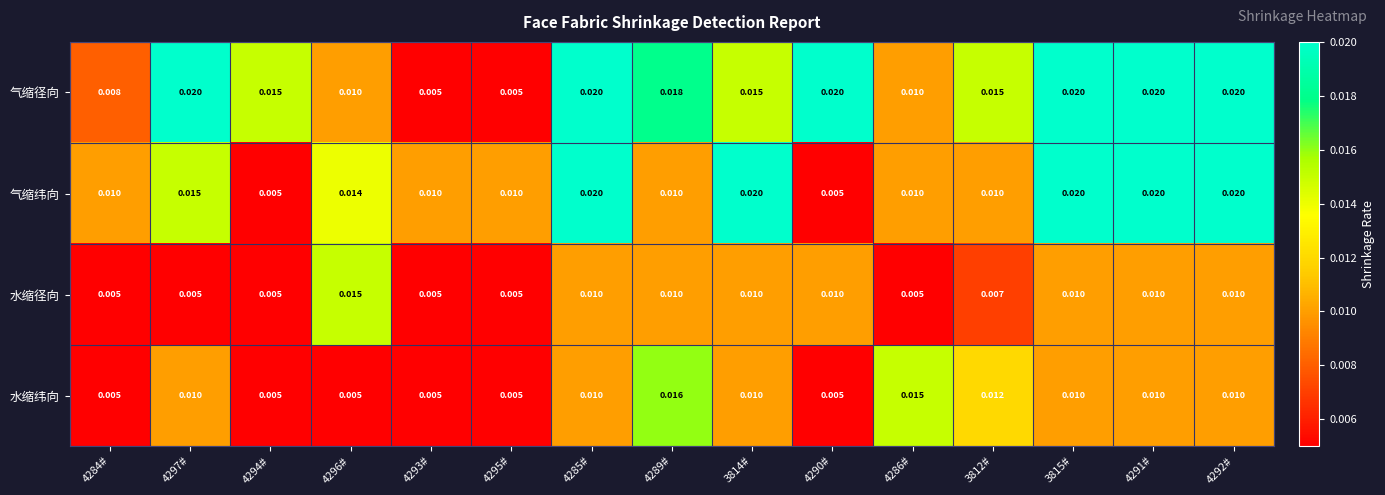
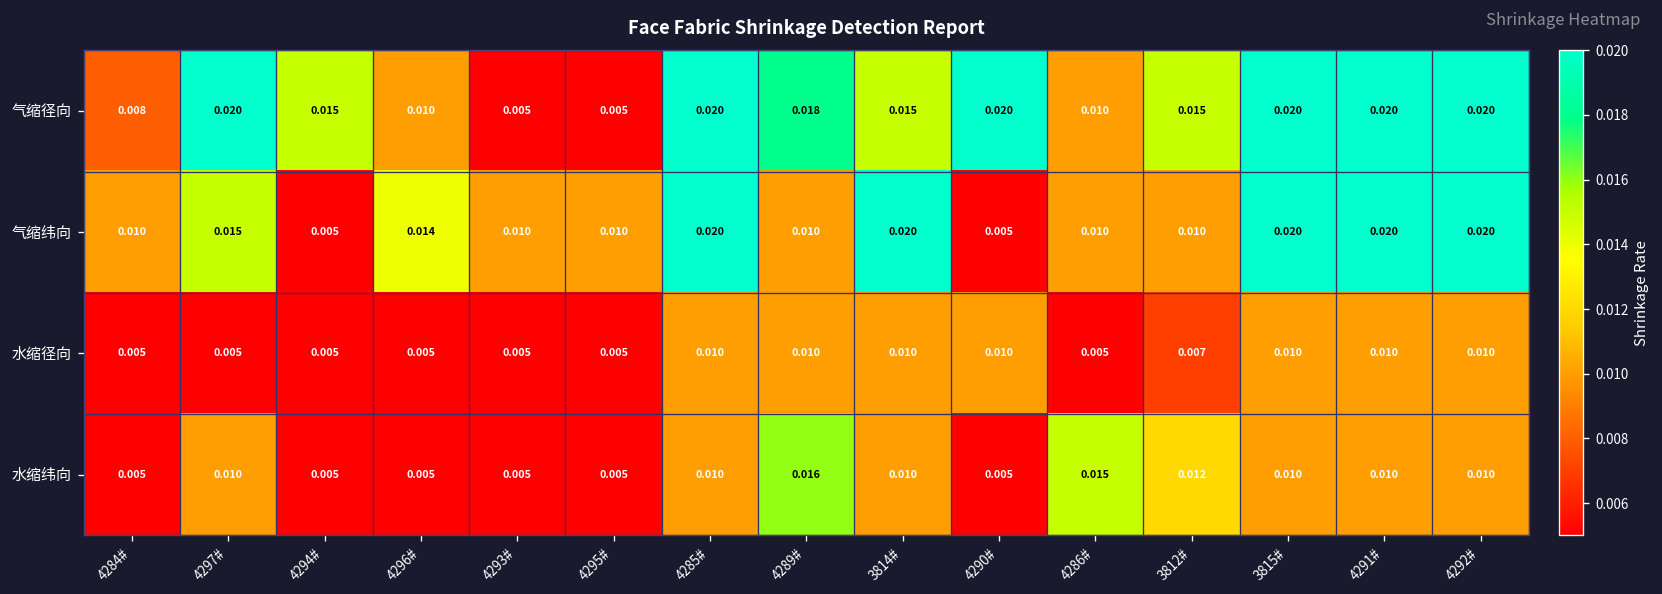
水缩径向, 4296#: 0.015 -> 0.005
